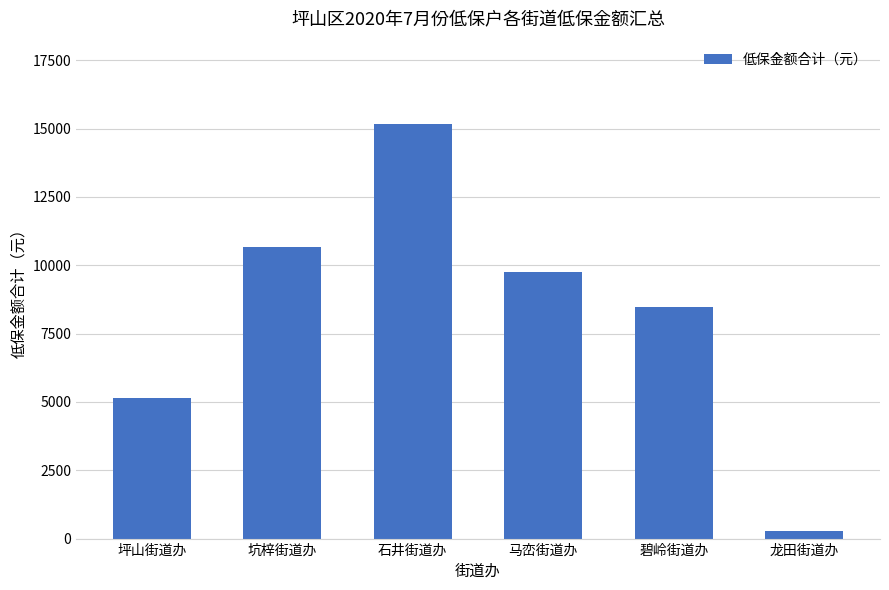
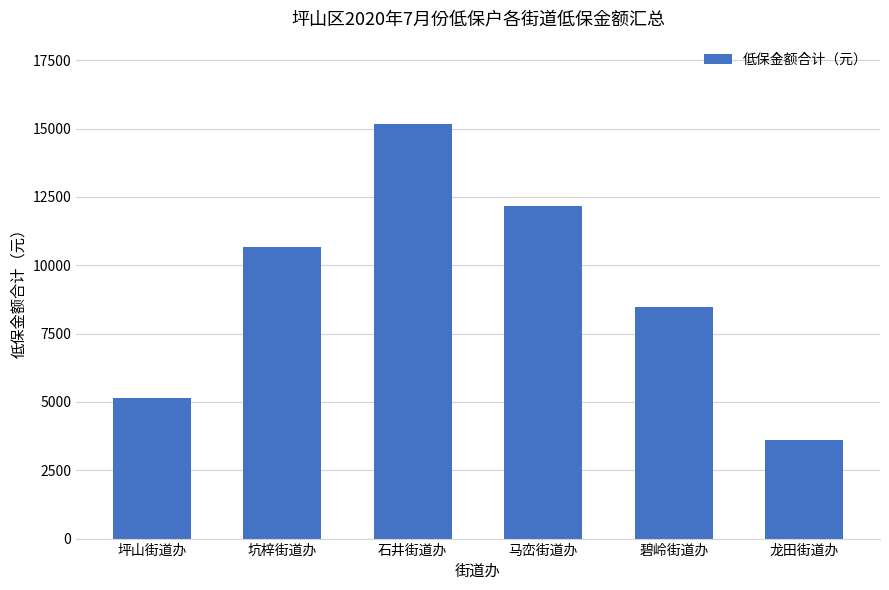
马峦街道办: 9700 -> 12200
龙田街道办: 300 -> 3600
